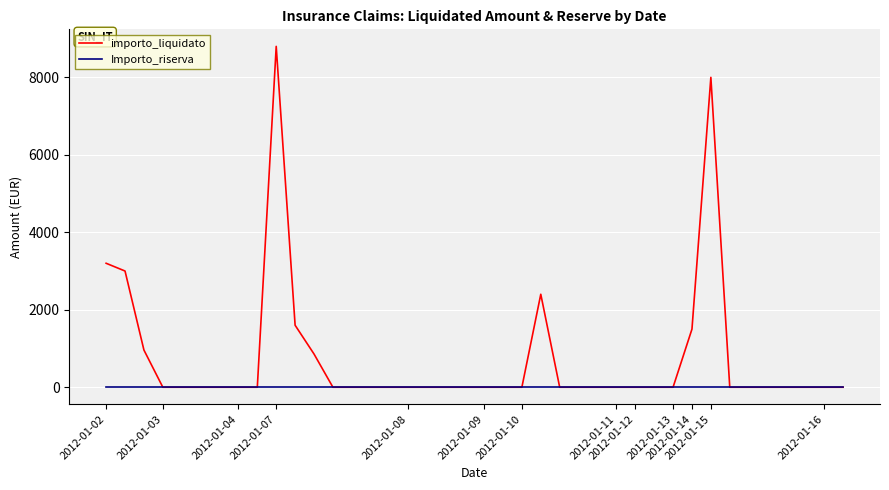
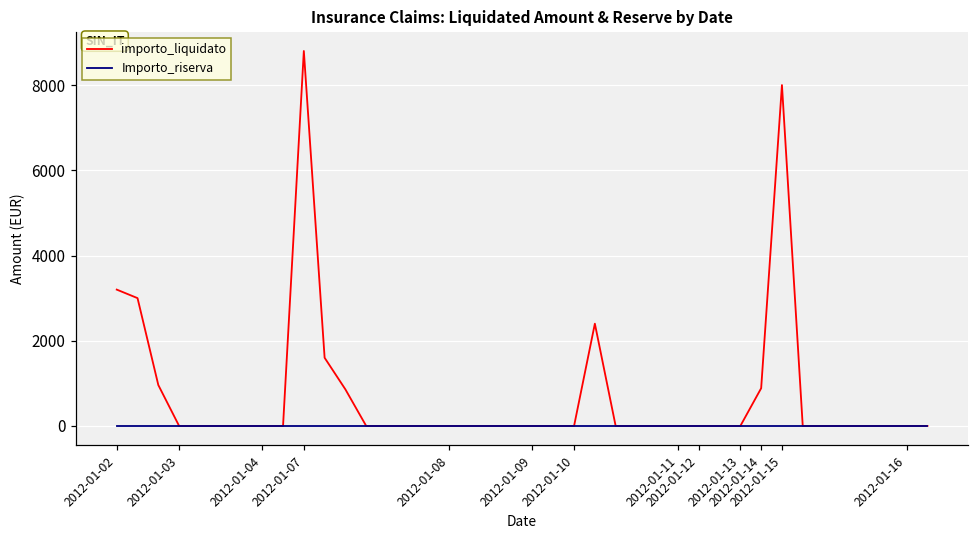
importo_liquidato, 2012-01-14: 1500 -> 900
